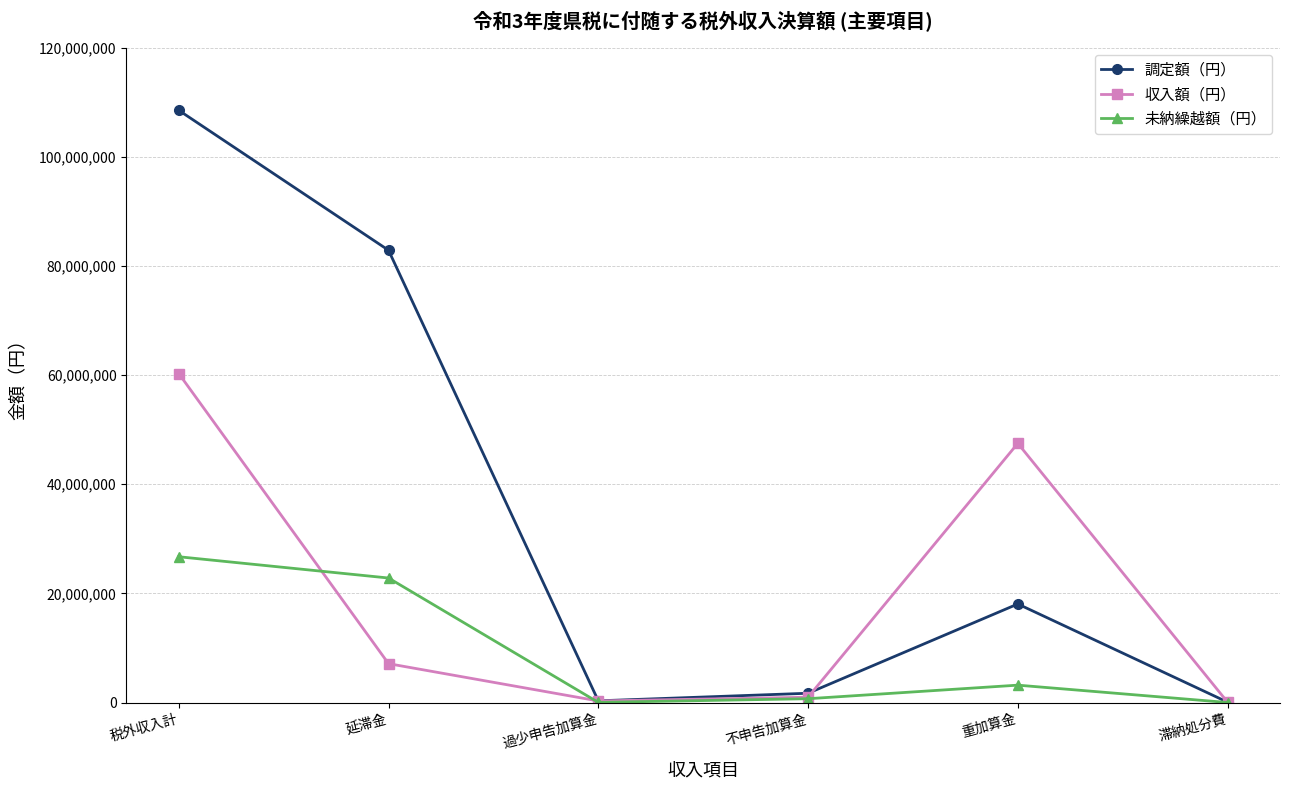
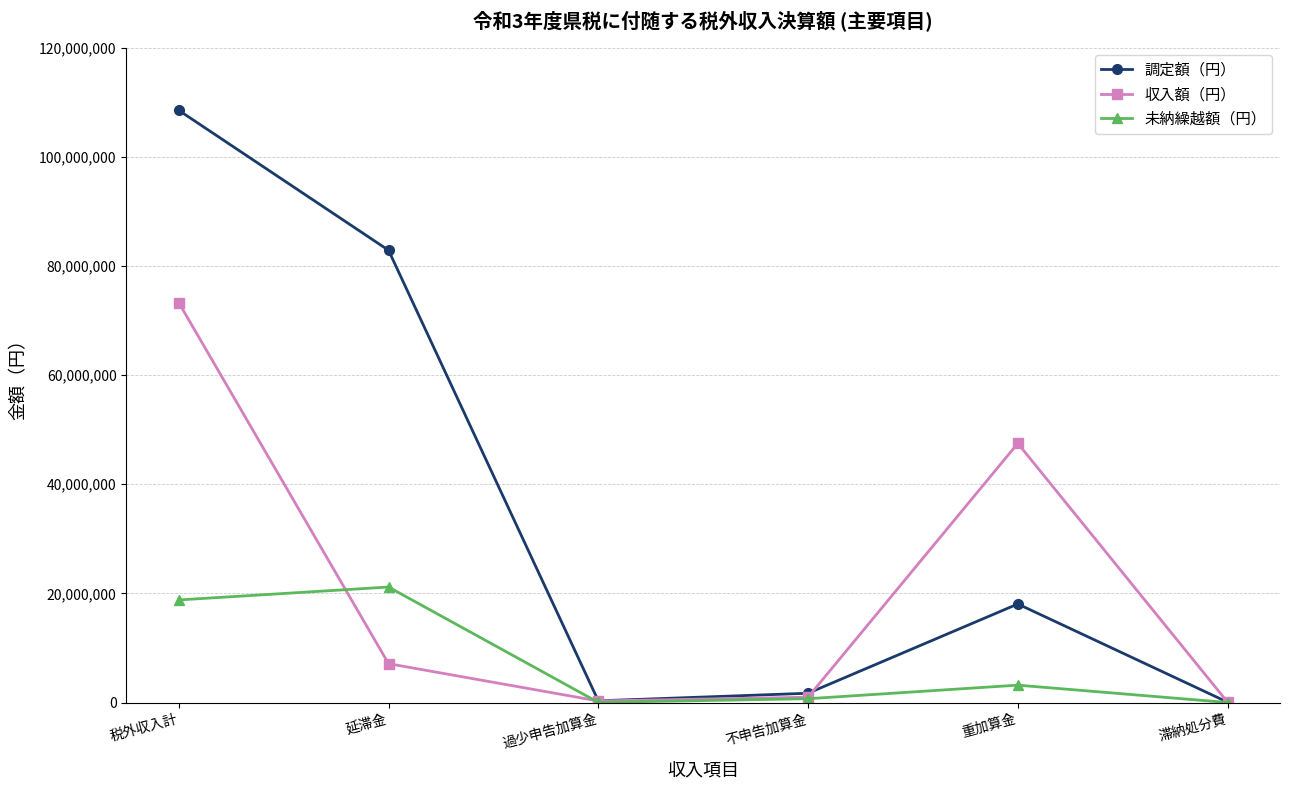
収入額（円）, 税外収入計: 60,000,000 -> 73,000,000
未納繰越額（円）, 税外収入計: 27,000,000 -> 19,000,000
未納繰越額（円）, 延滞金: 23,000,000 -> 21,000,000
